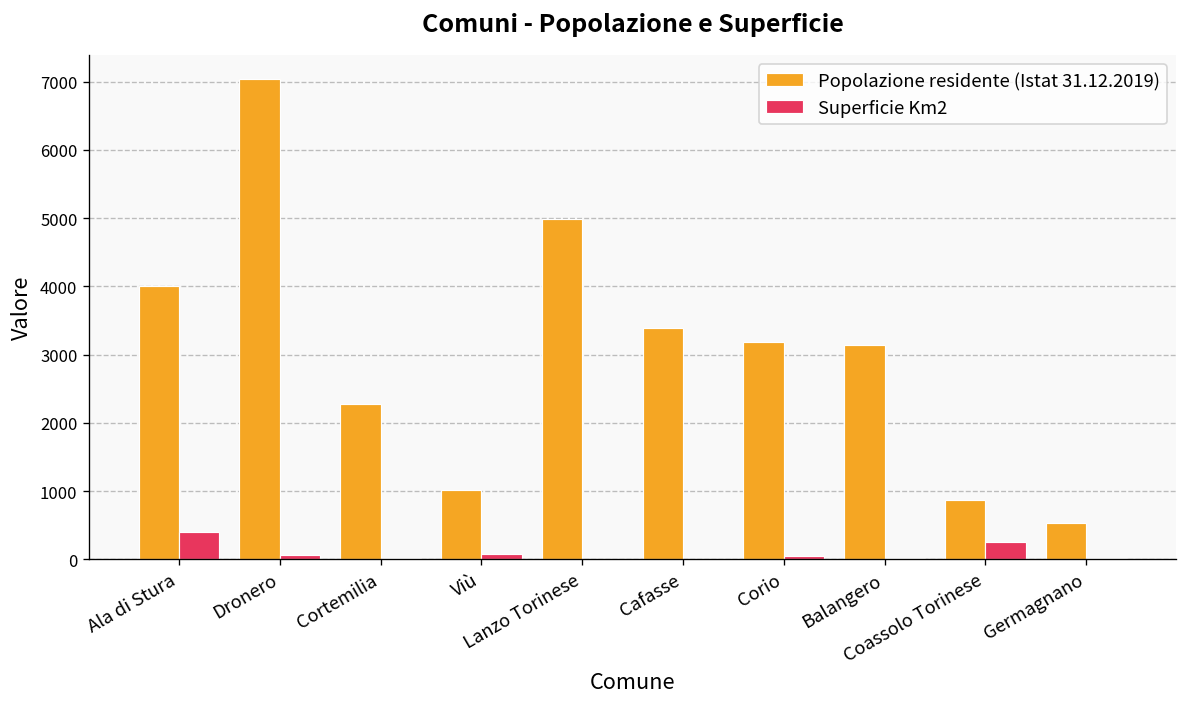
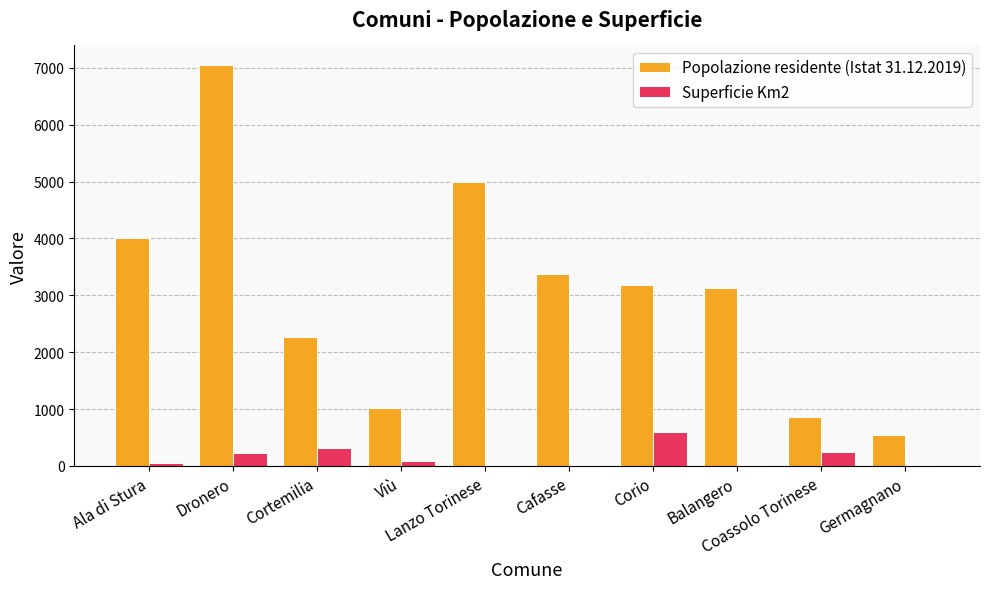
Superficie Km2, Ala di Stura: 400 -> 0
Superficie Km2, Dronero: 100 -> 200
Superficie Km2, Cortemilia: 0 -> 300
Superficie Km2, Corio: 0 -> 600
